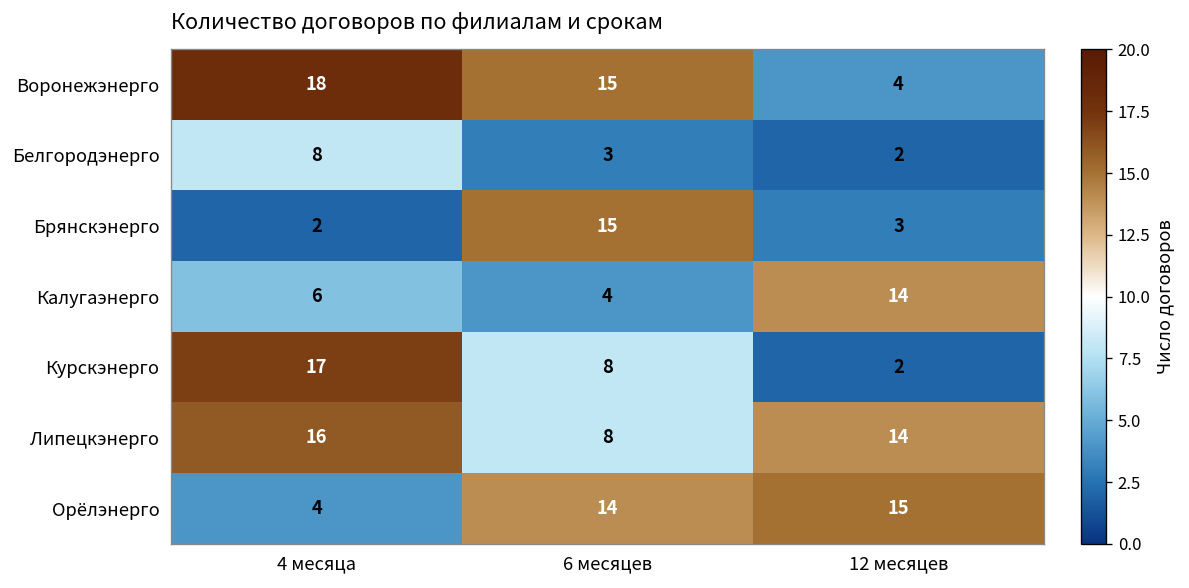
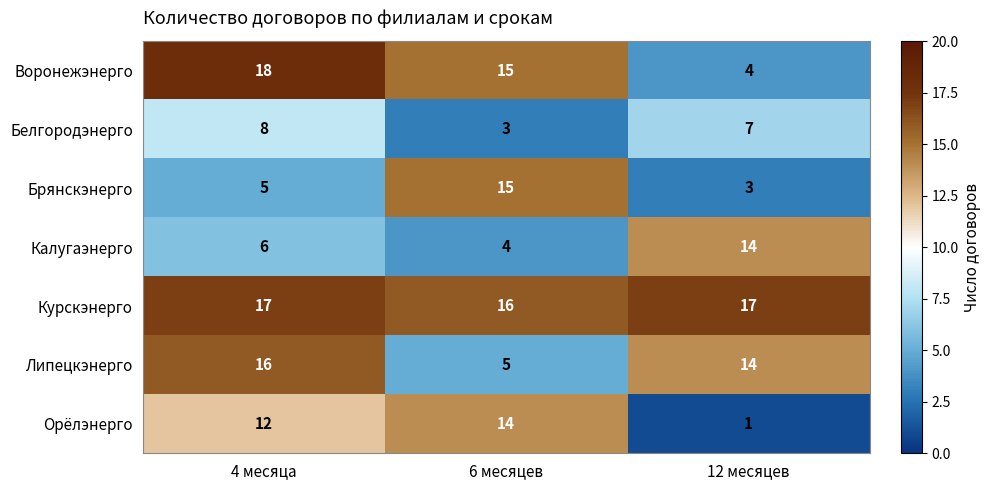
Белгородэнерго, 12 месяцев: 2 -> 7
Брянскэнерго, 4 месяца: 2 -> 5
Курскэнерго, 6 месяцев: 8 -> 16
Курскэнерго, 12 месяцев: 2 -> 17
Липецкэнерго, 6 месяцев: 8 -> 5
Орёлэнерго, 4 месяца: 4 -> 12
Орёлэнерго, 12 месяцев: 15 -> 1
